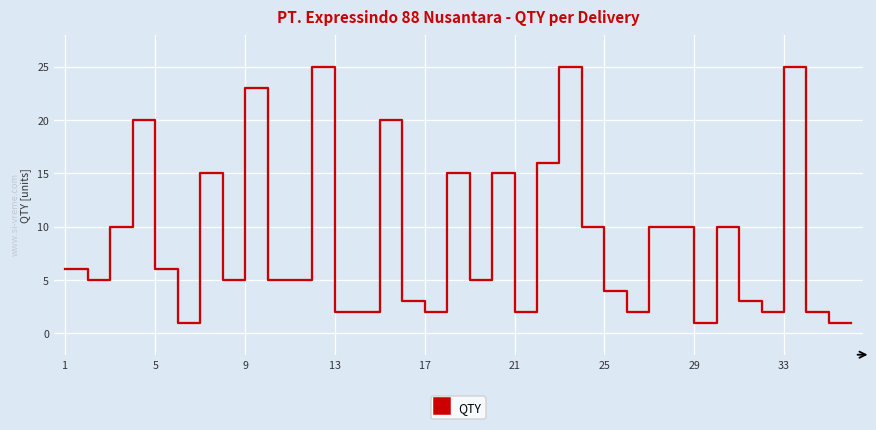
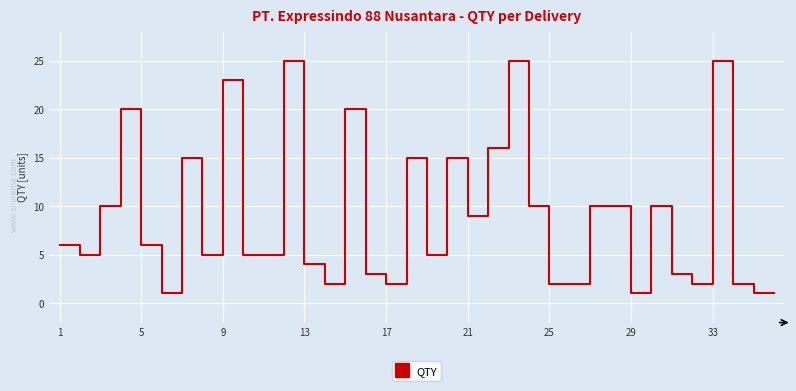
13: 2 -> 4
21: 2 -> 9
25: 4 -> 2
